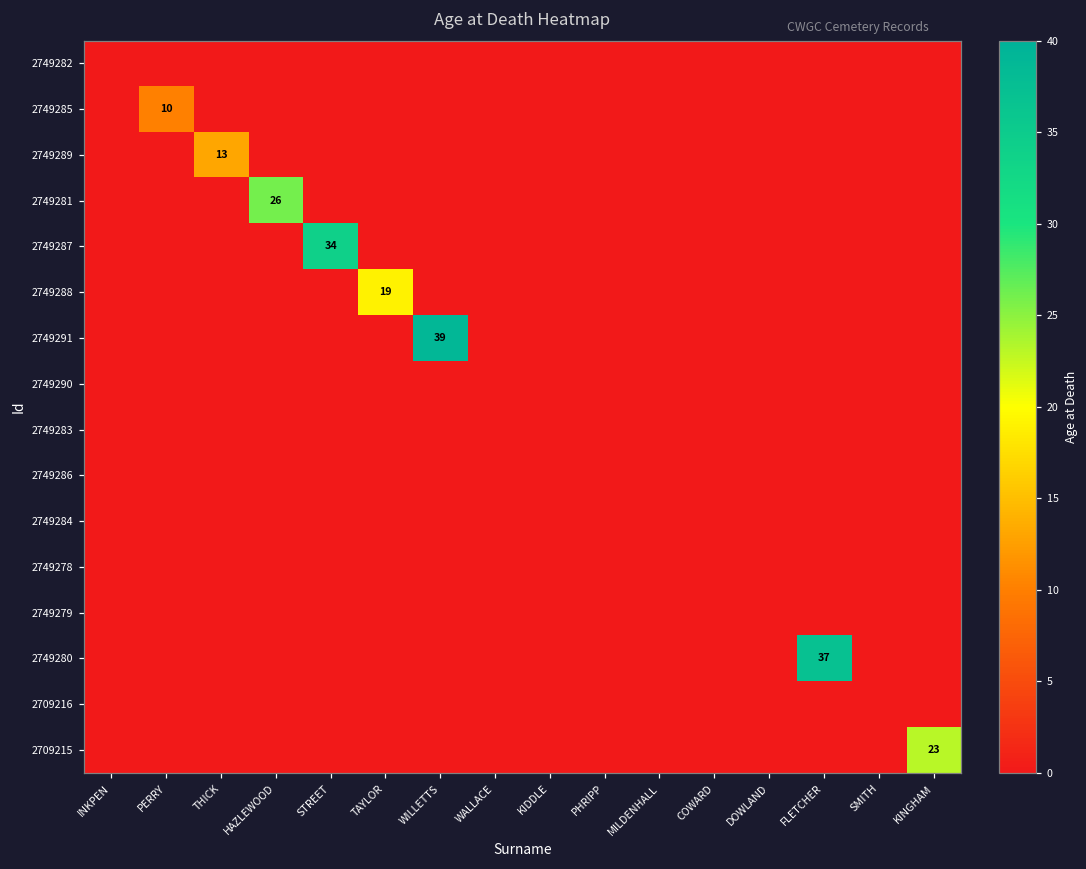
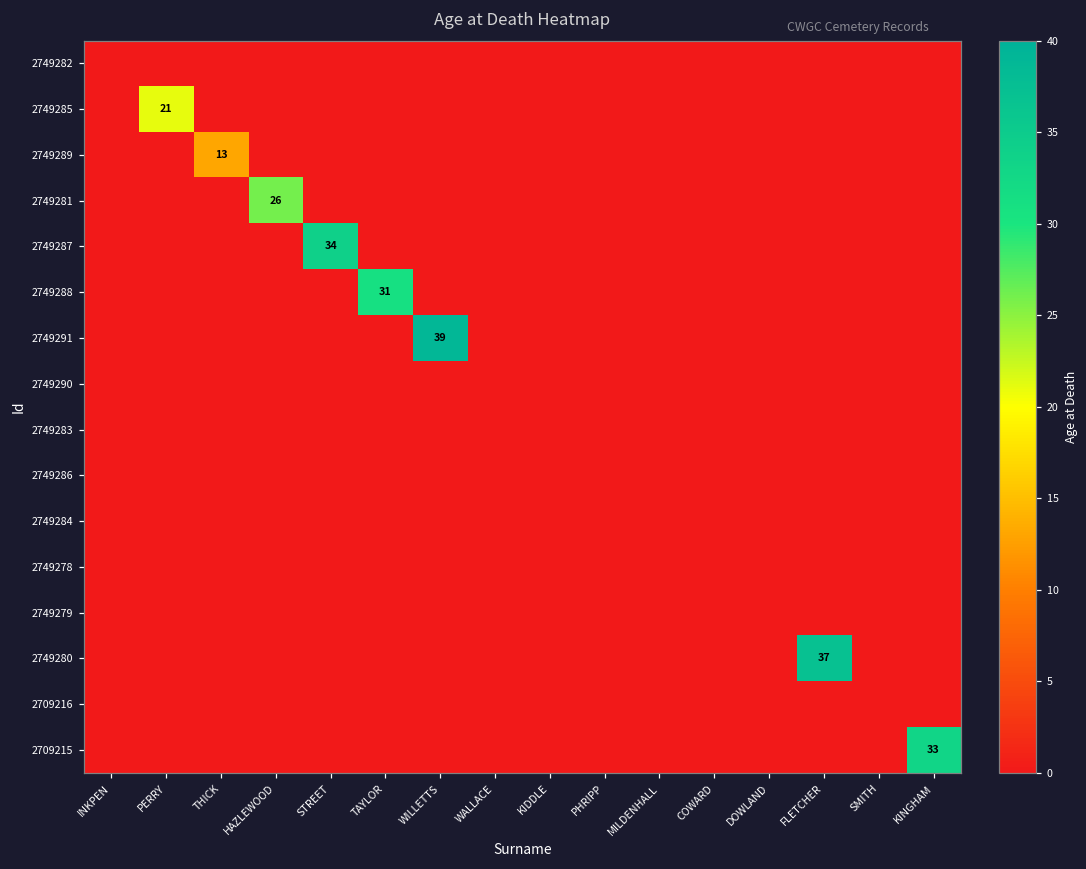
2749285, PERRY: 10 -> 21
2749288, TAYLOR: 19 -> 31
2709215, KINGHAM: 23 -> 33
